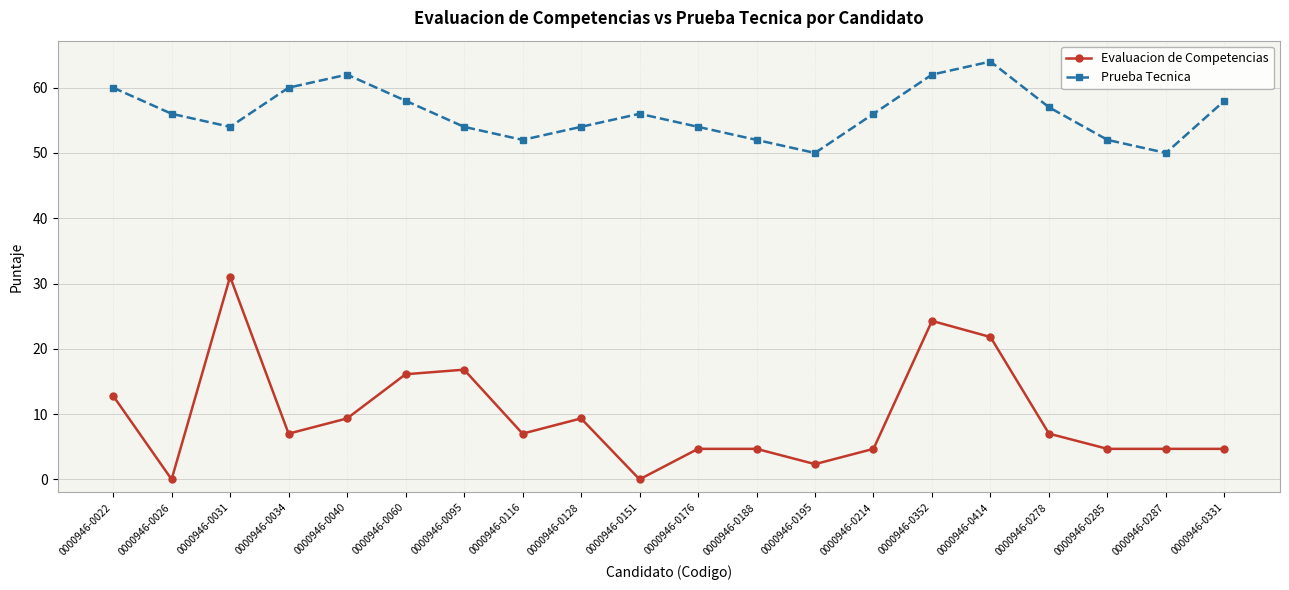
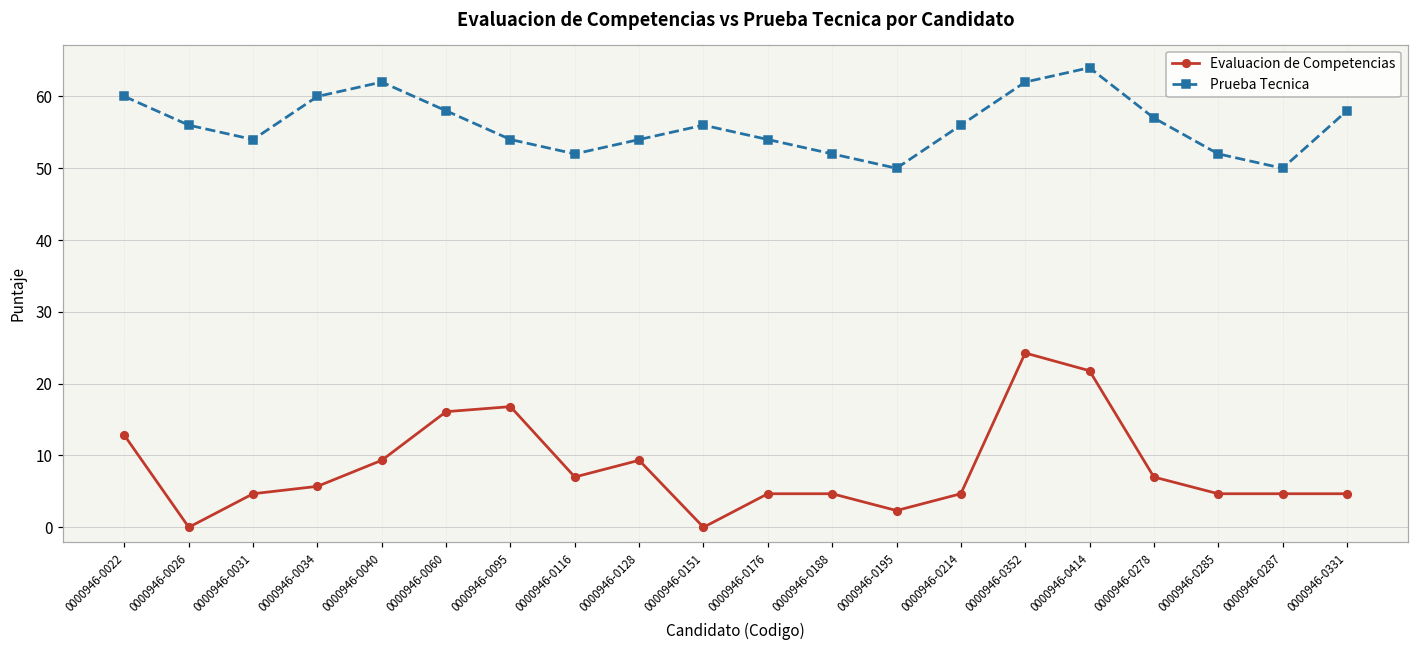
Evaluacion de Competencias, 0000946-0031: 31 -> 5
Evaluacion de Competencias, 0000946-0034: 7 -> 6
